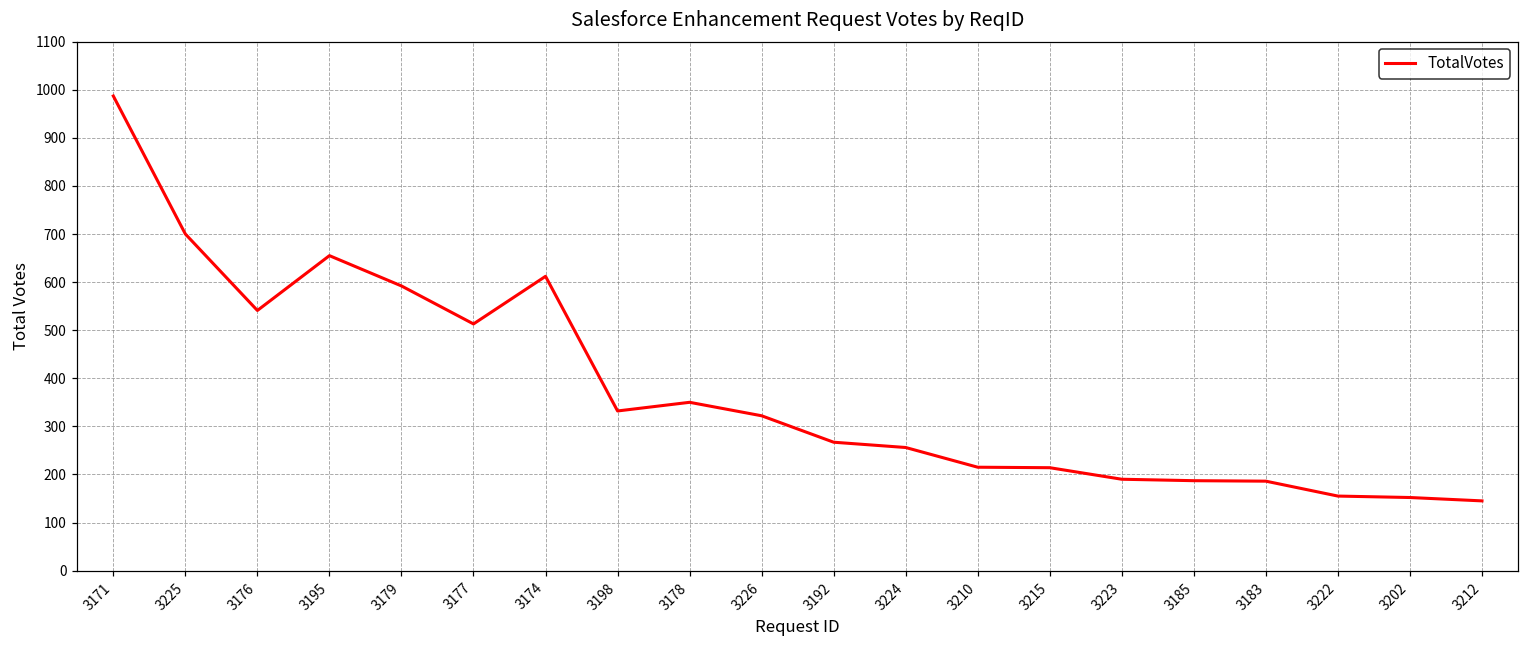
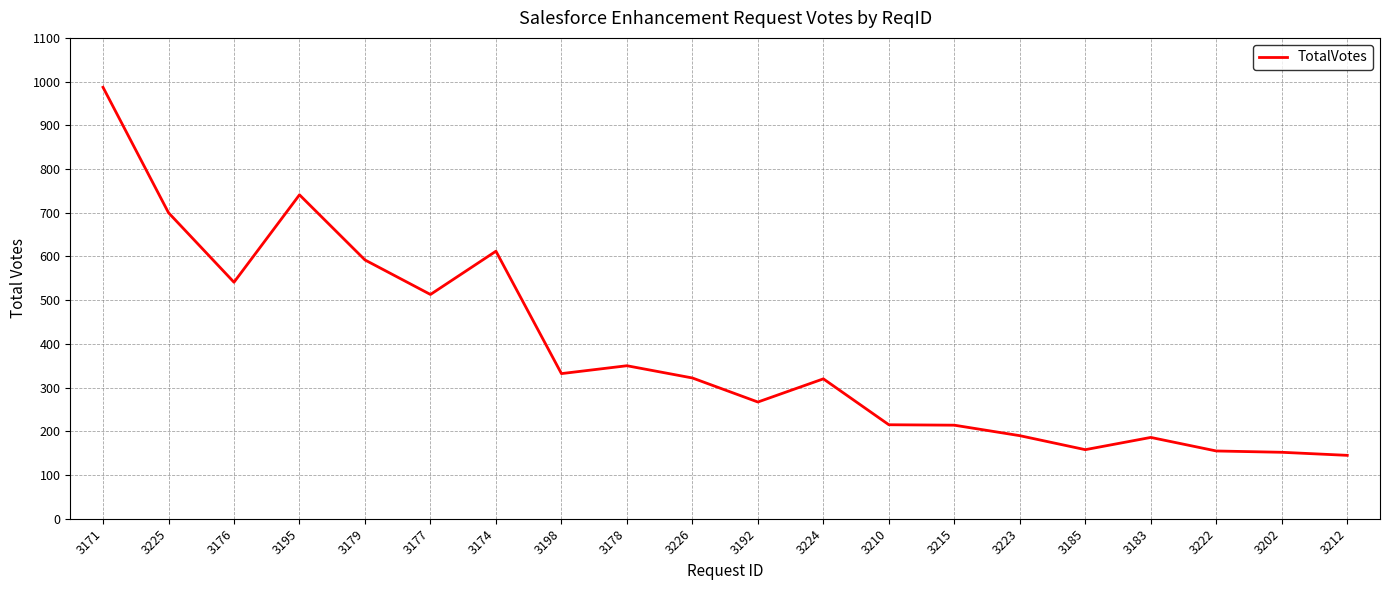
3195: 660 -> 740
3224: 260 -> 320
3185: 190 -> 160
